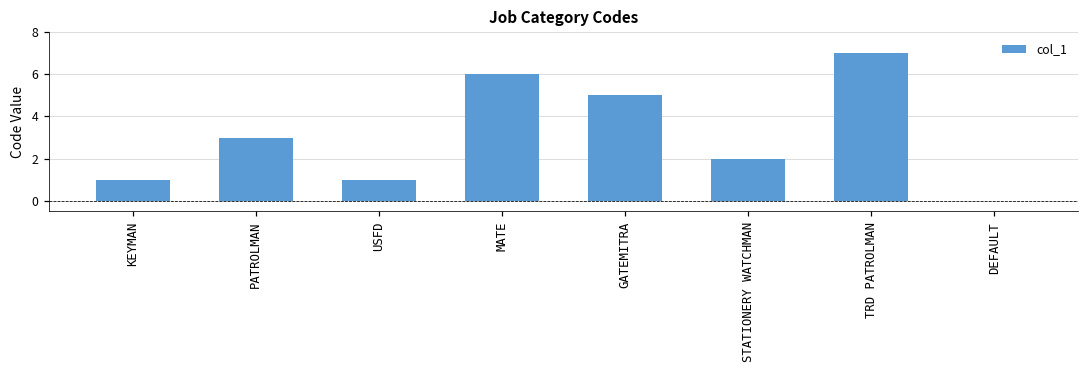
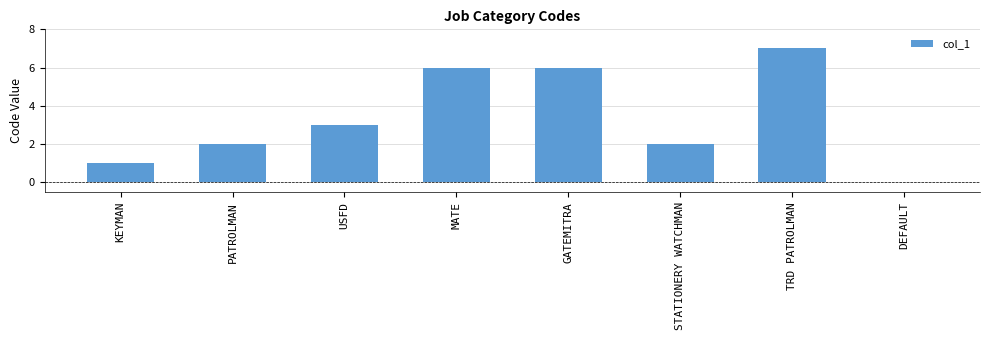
PATROLMAN: 3 -> 2
USFD: 1 -> 3
GATEMITRA: 5 -> 6
